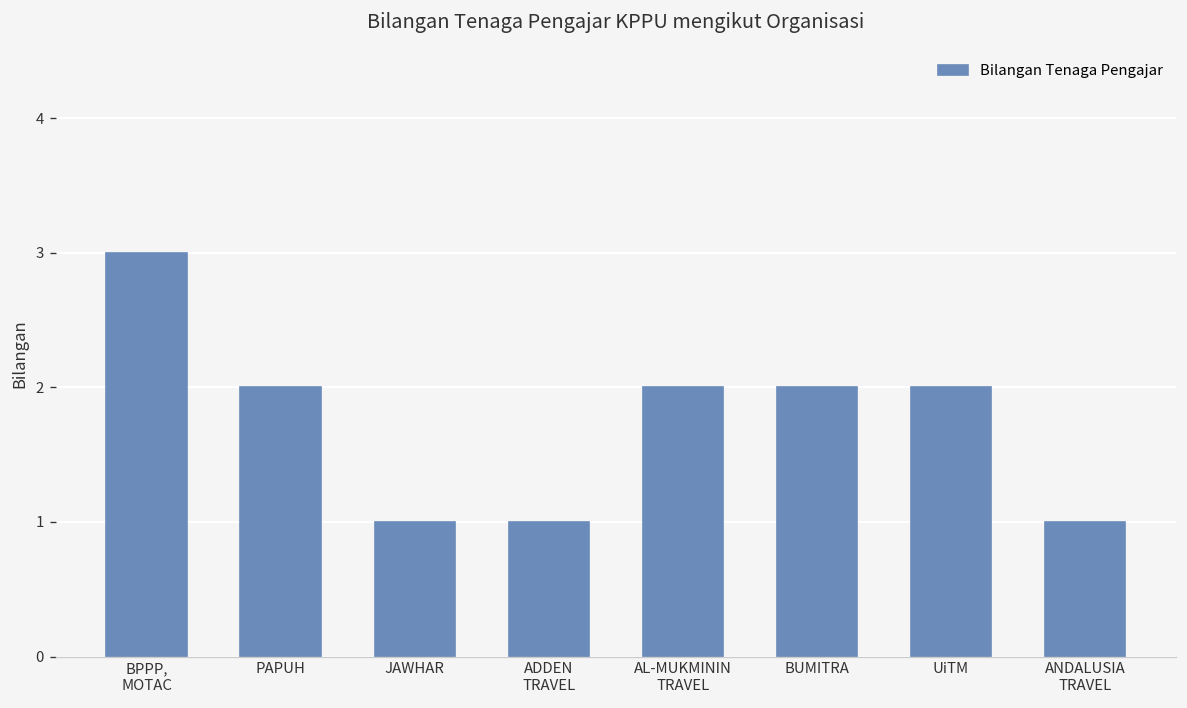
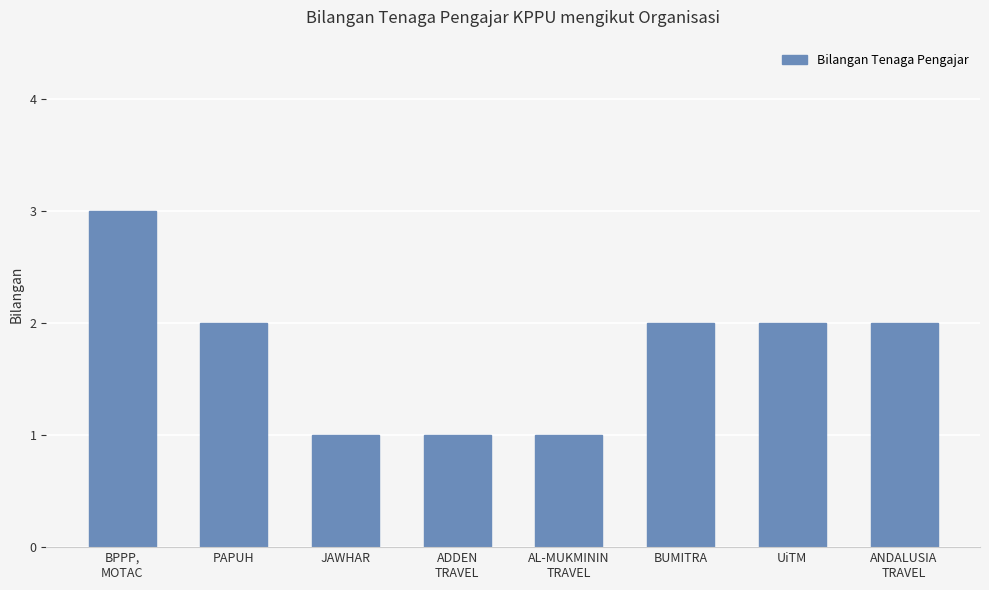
AL-MUKMININ TRAVEL: 2 -> 1
ANDALUSIA TRAVEL: 1 -> 2
